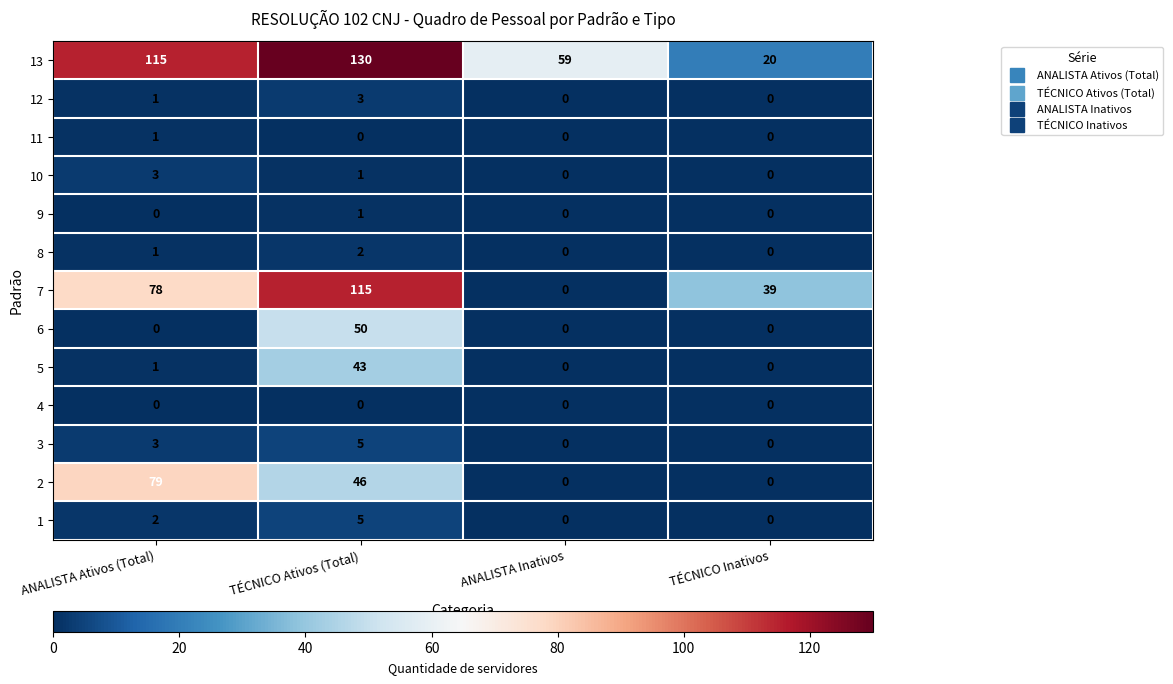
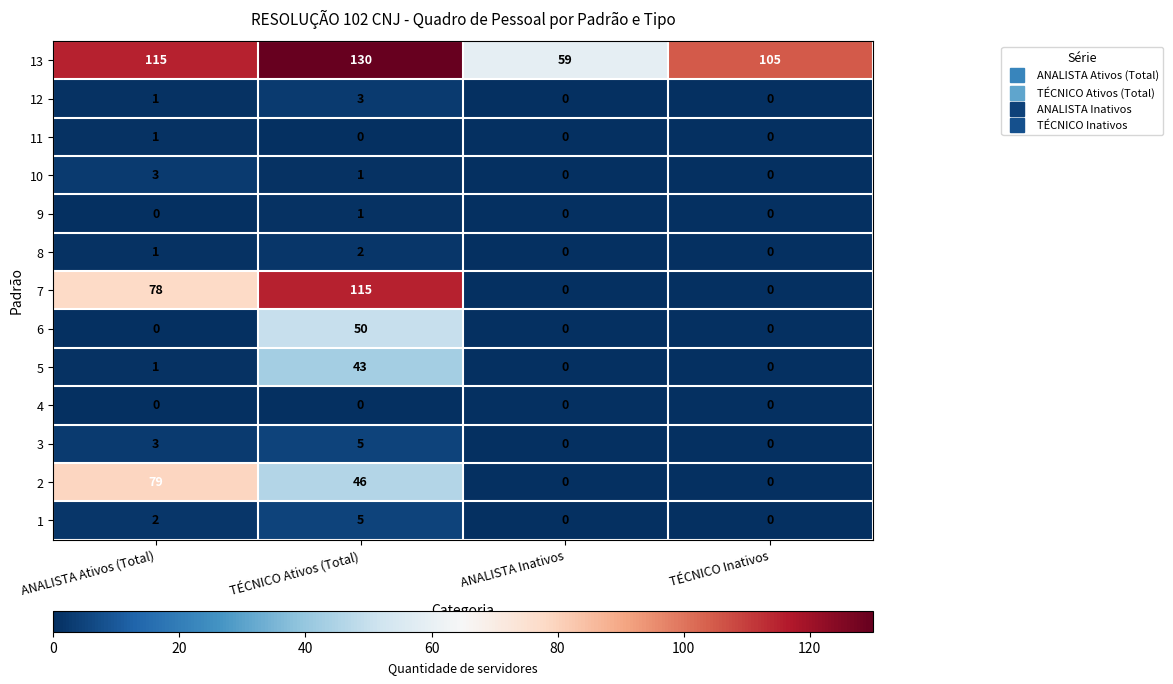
13, TÉCNICO Inativos: 20 -> 105
7, TÉCNICO Inativos: 39 -> 0
